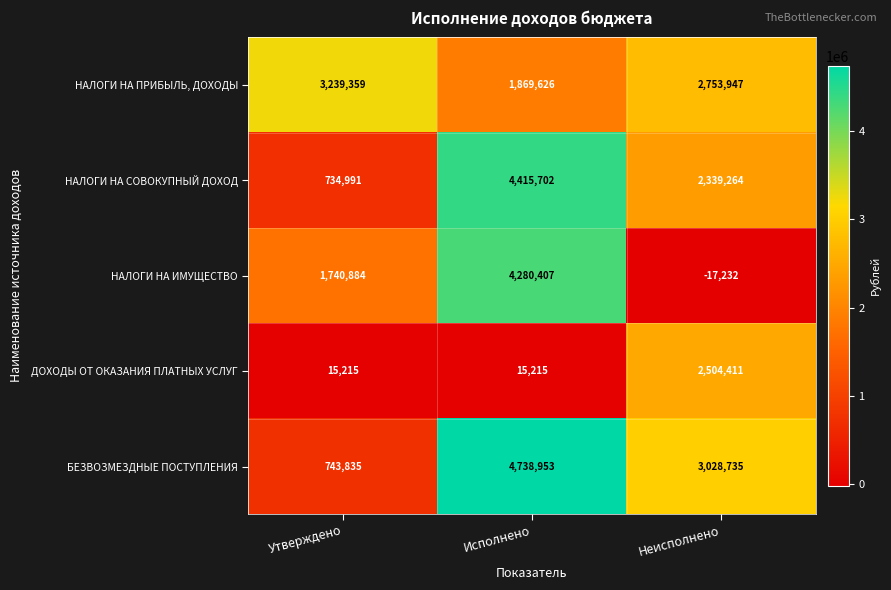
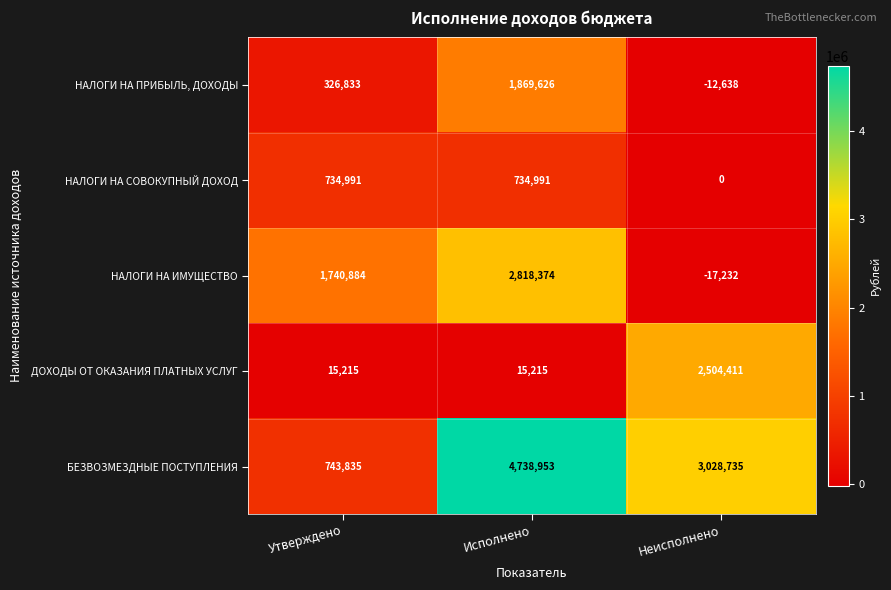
НАЛОГИ НА ПРИБЫЛЬ, ДОХОДЫ, Утверждено: 3,239,359 -> 326,833
НАЛОГИ НА ПРИБЫЛЬ, ДОХОДЫ, Неисполнено: 2,753,947 -> -12,638
НАЛОГИ НА СОВОКУПНЫЙ ДОХОД, Исполнено: 4,415,702 -> 734,991
НАЛОГИ НА СОВОКУПНЫЙ ДОХОД, Неисполнено: 2,339,264 -> 0
НАЛОГИ НА ИМУЩЕСТВО, Исполнено: 4,280,407 -> 2,818,374
